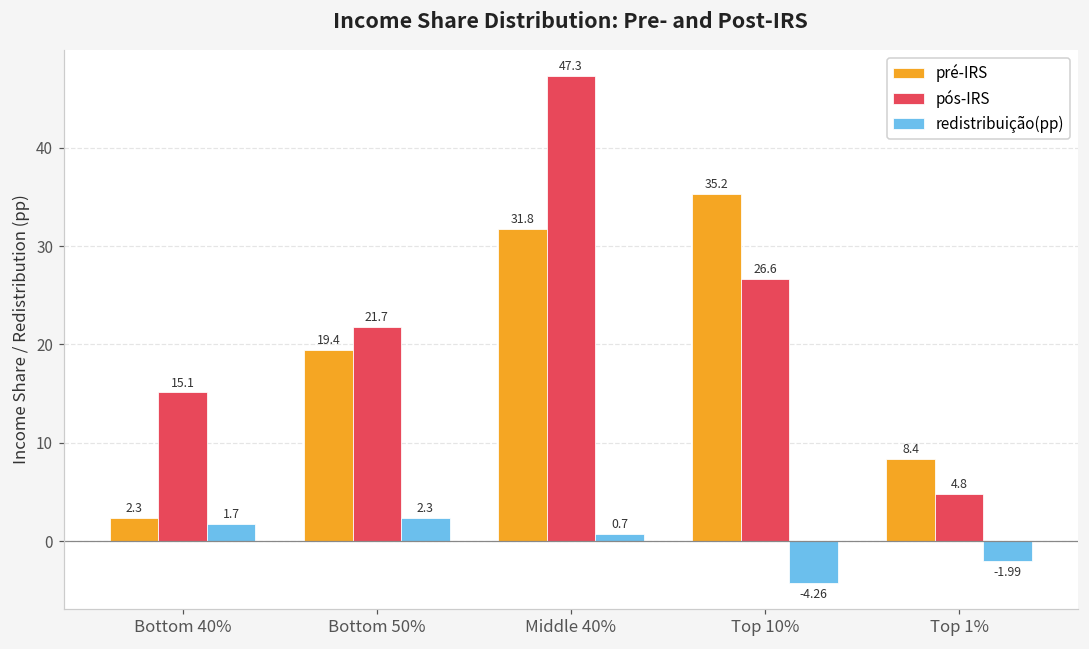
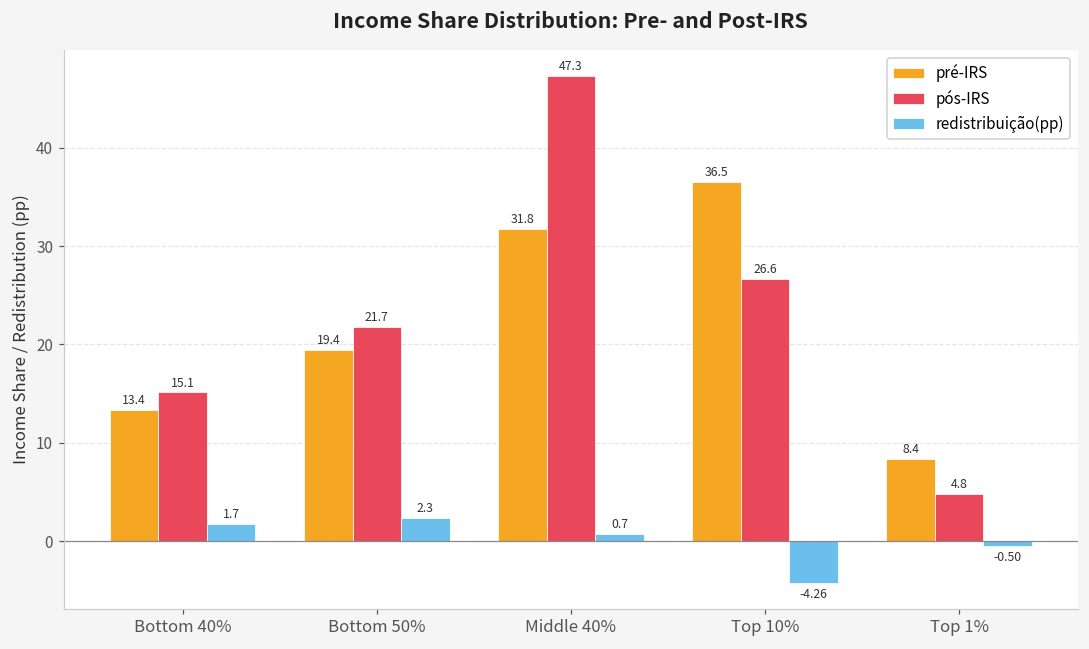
pré-IRS, Bottom 40%: 2.3 -> 13.4
pré-IRS, Top 10%: 35.2 -> 36.5
redistribuição(pp), Top 1%: -1.99 -> -0.50
